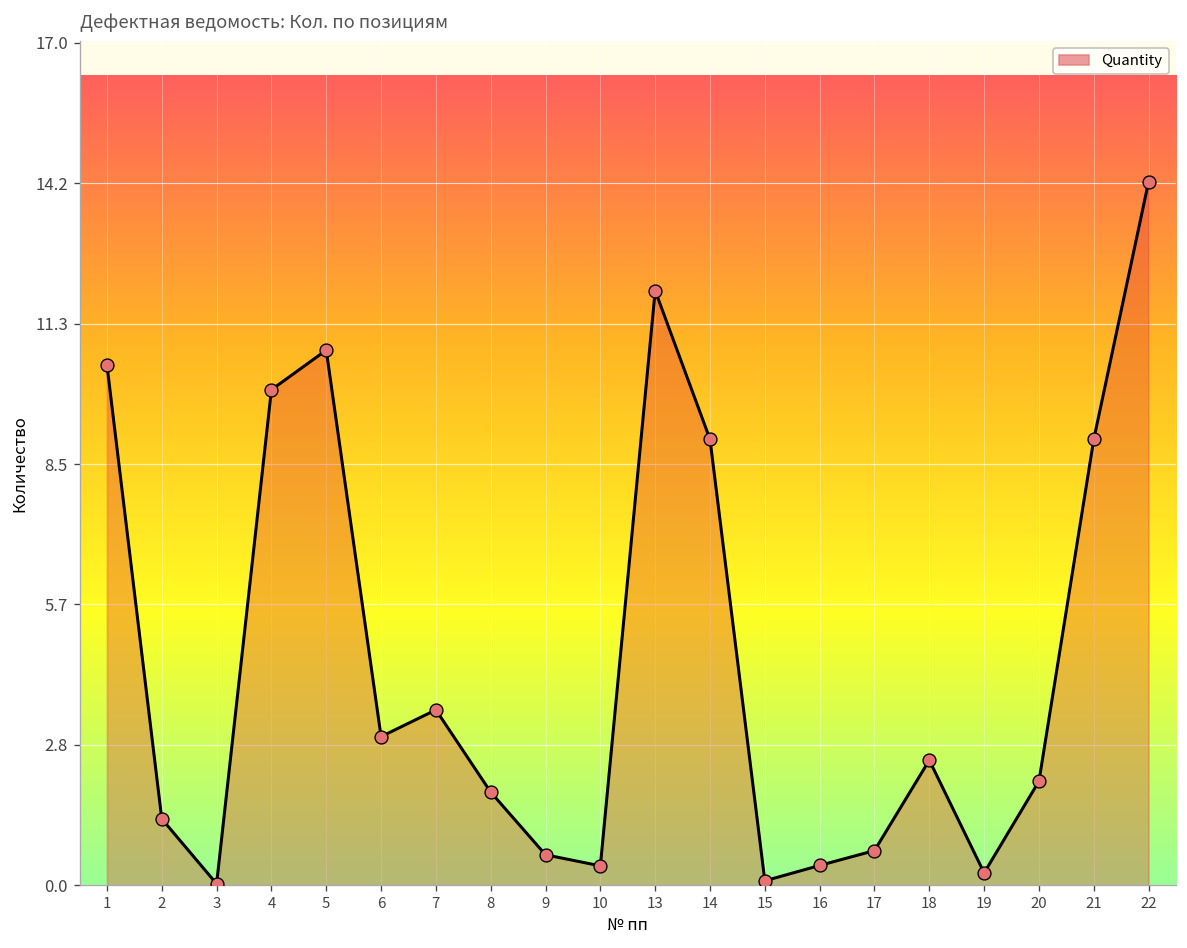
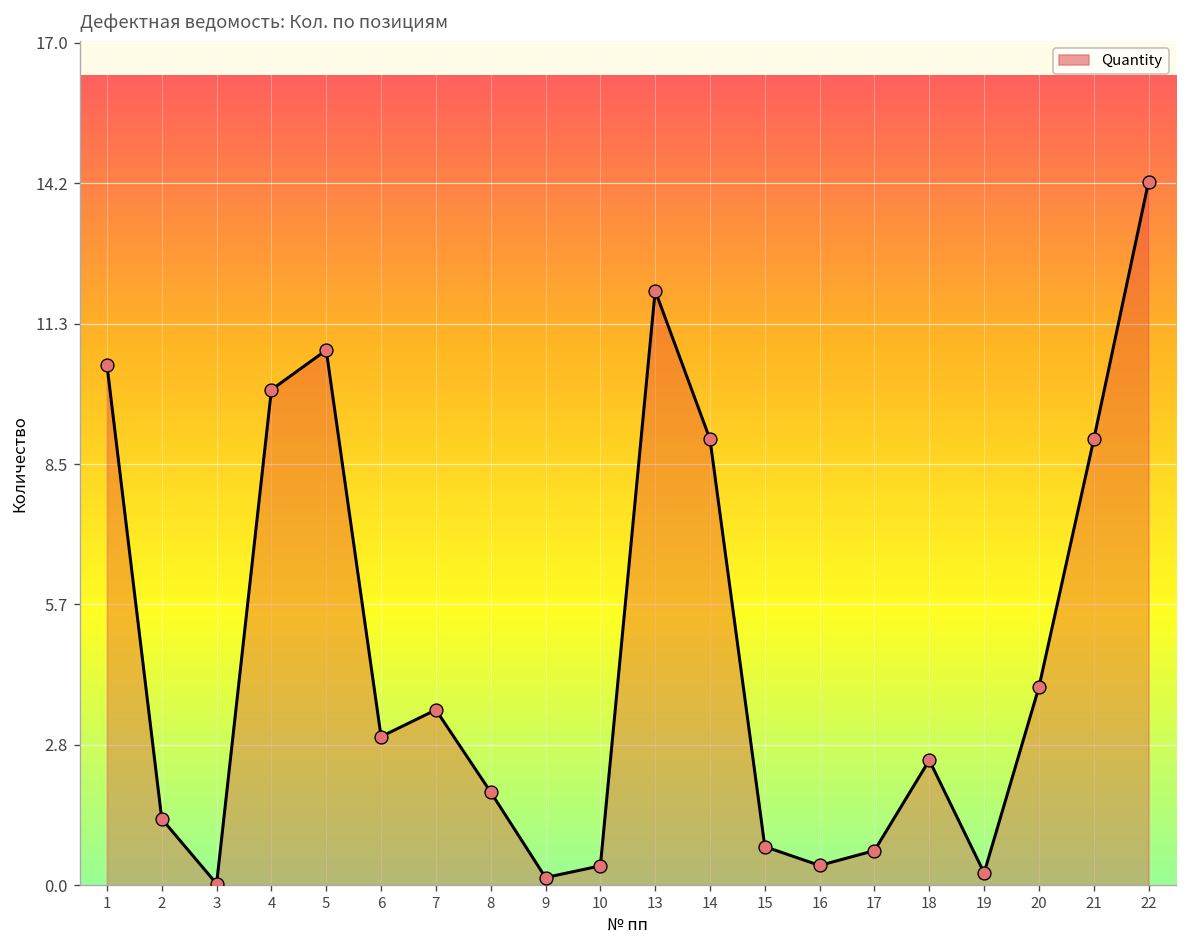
9: 0.6 -> 0.2
15: 0.1 -> 0.8
20: 2.1 -> 4.0
